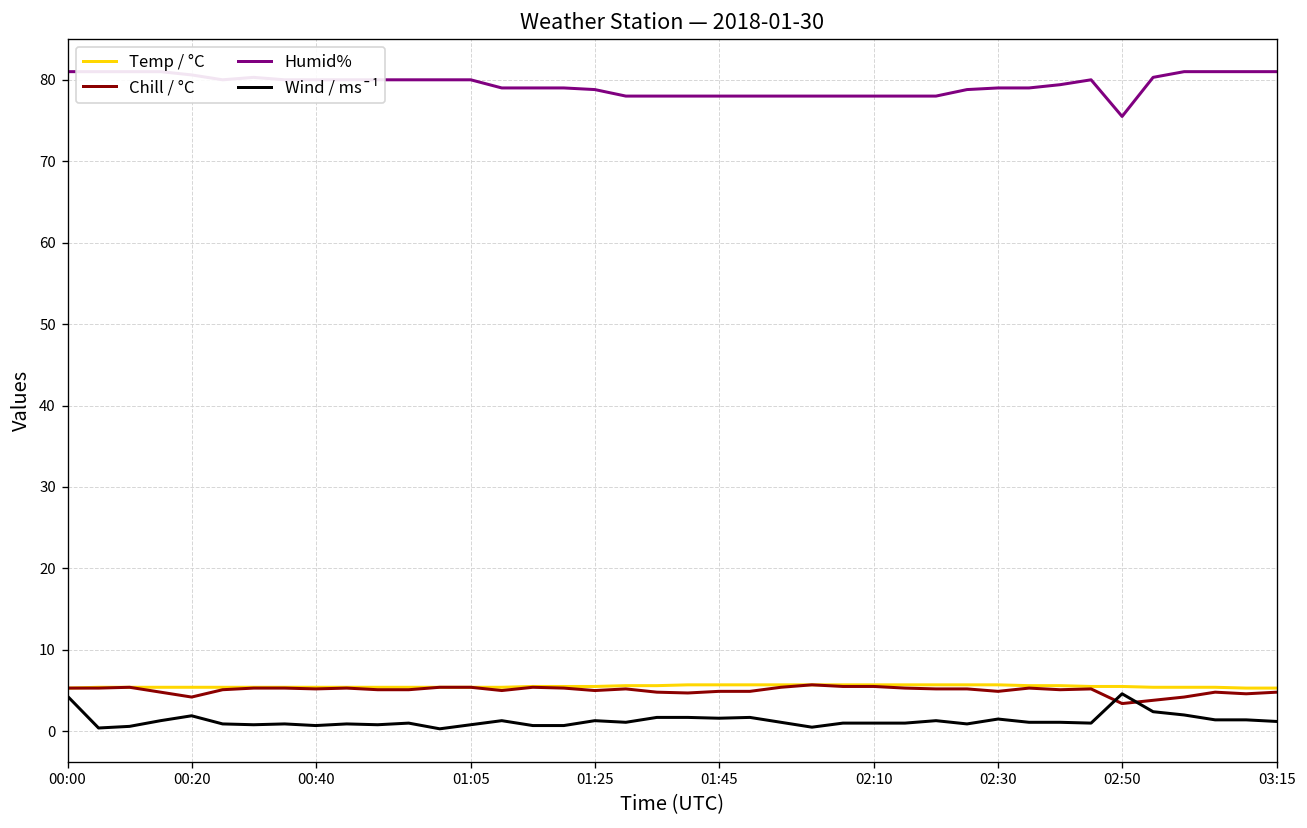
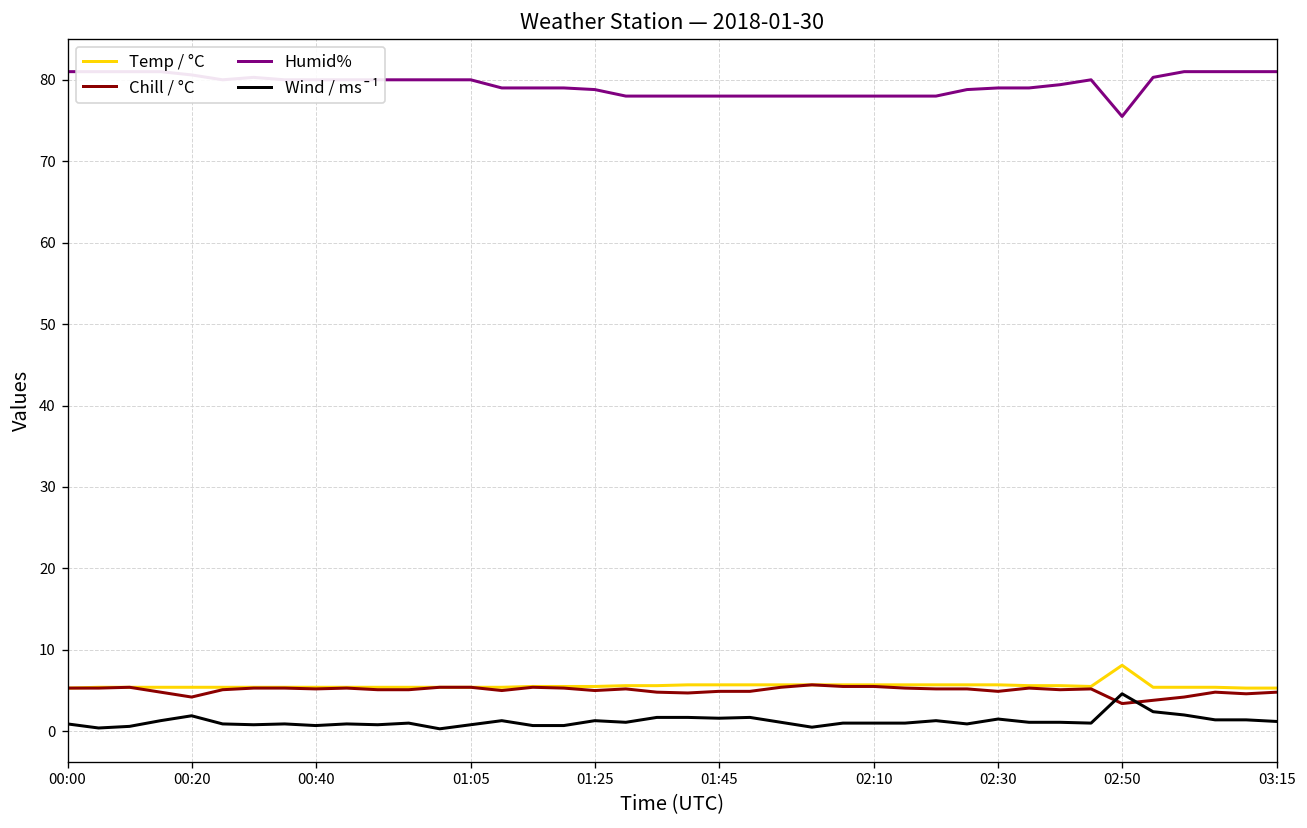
Wind / ms¯¹, 00:00: 4 -> 1
Temp / °C, 02:50: 6 -> 8
